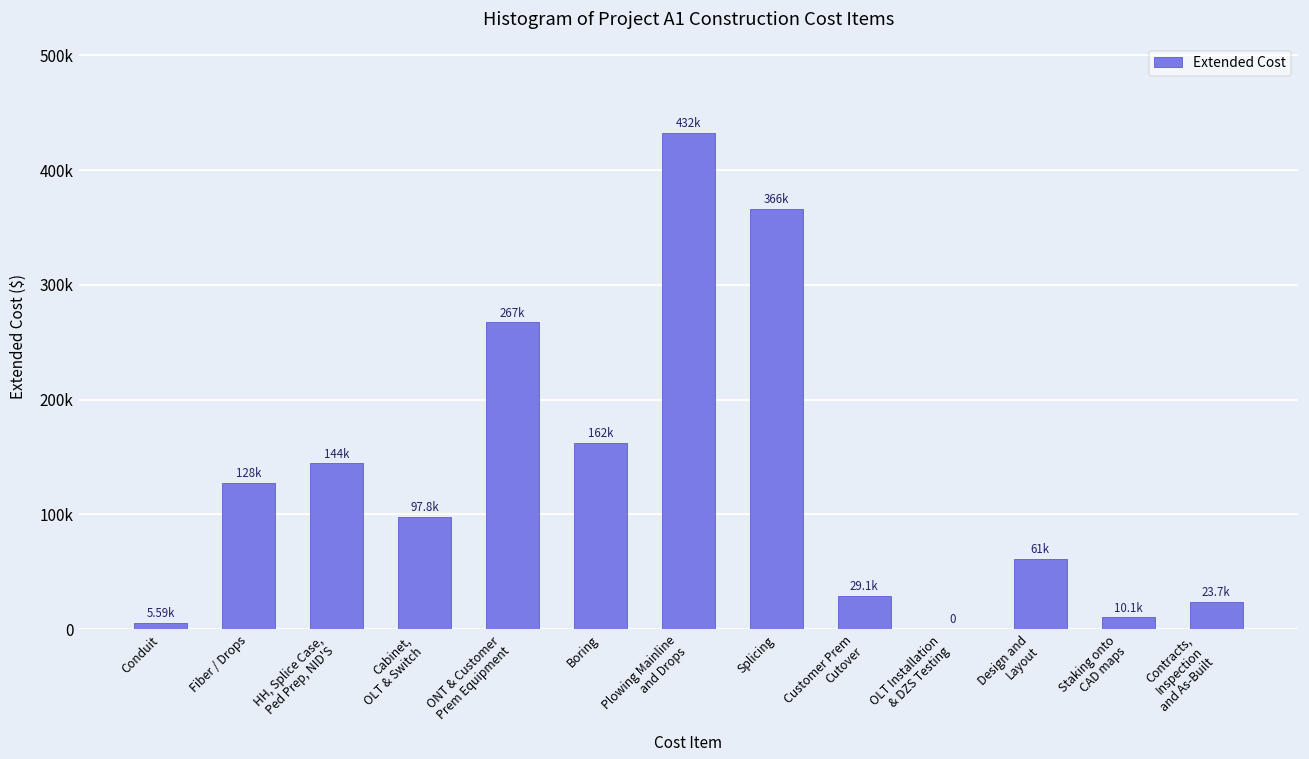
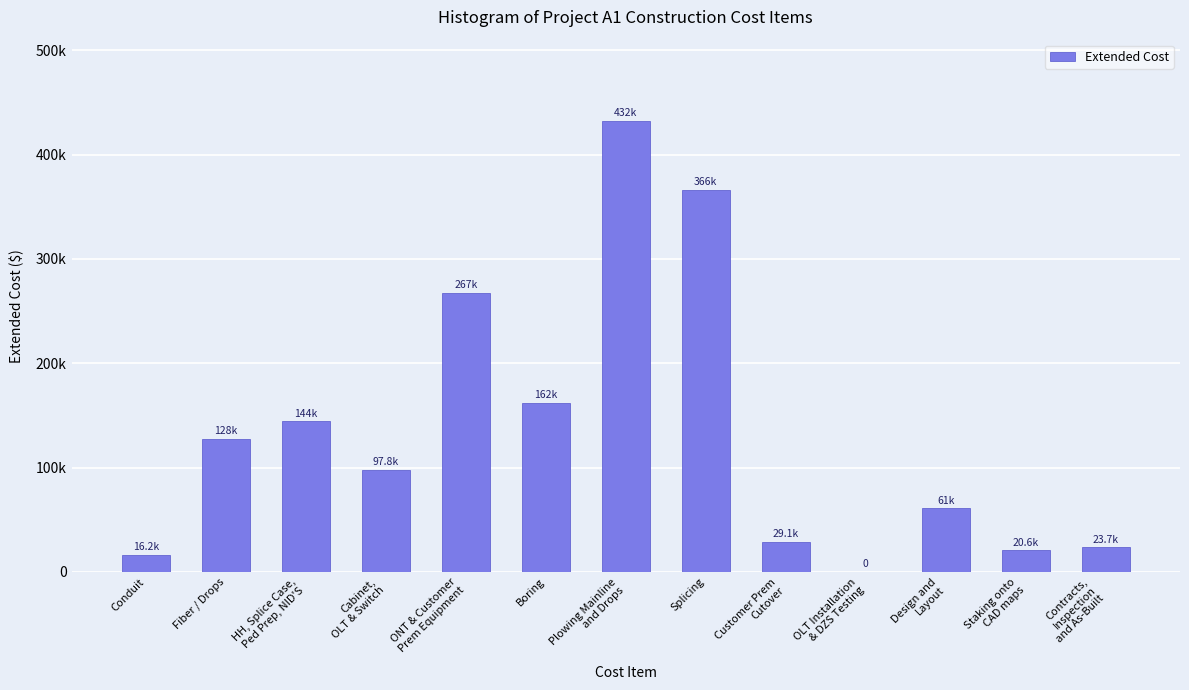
Conduit: 5.59k -> 16.2k
Staking onto CAD maps: 10.1k -> 20.6k
